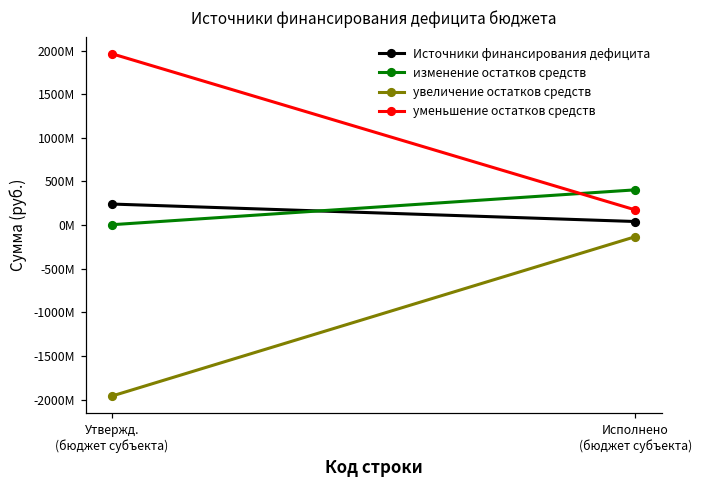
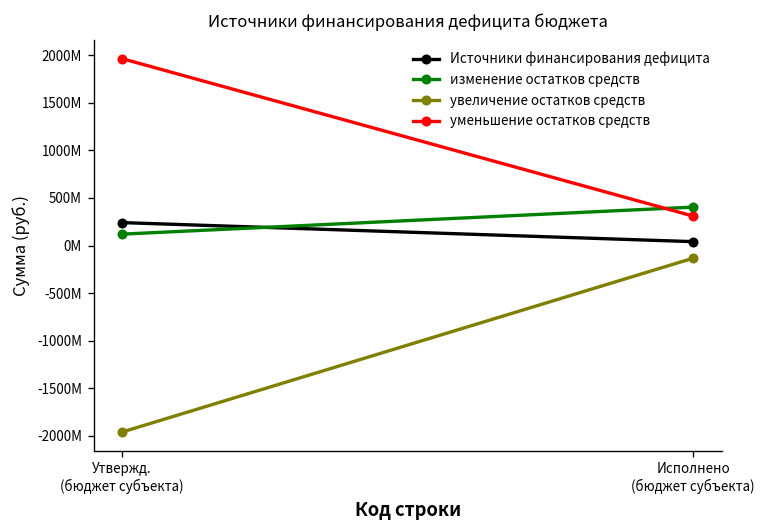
изменение остатков средств, Утвержд. (бюджет субъекта): 0 -> 100000000
уменьшение остатков средств, Исполнено (бюджет субъекта): 200000000 -> 300000000
